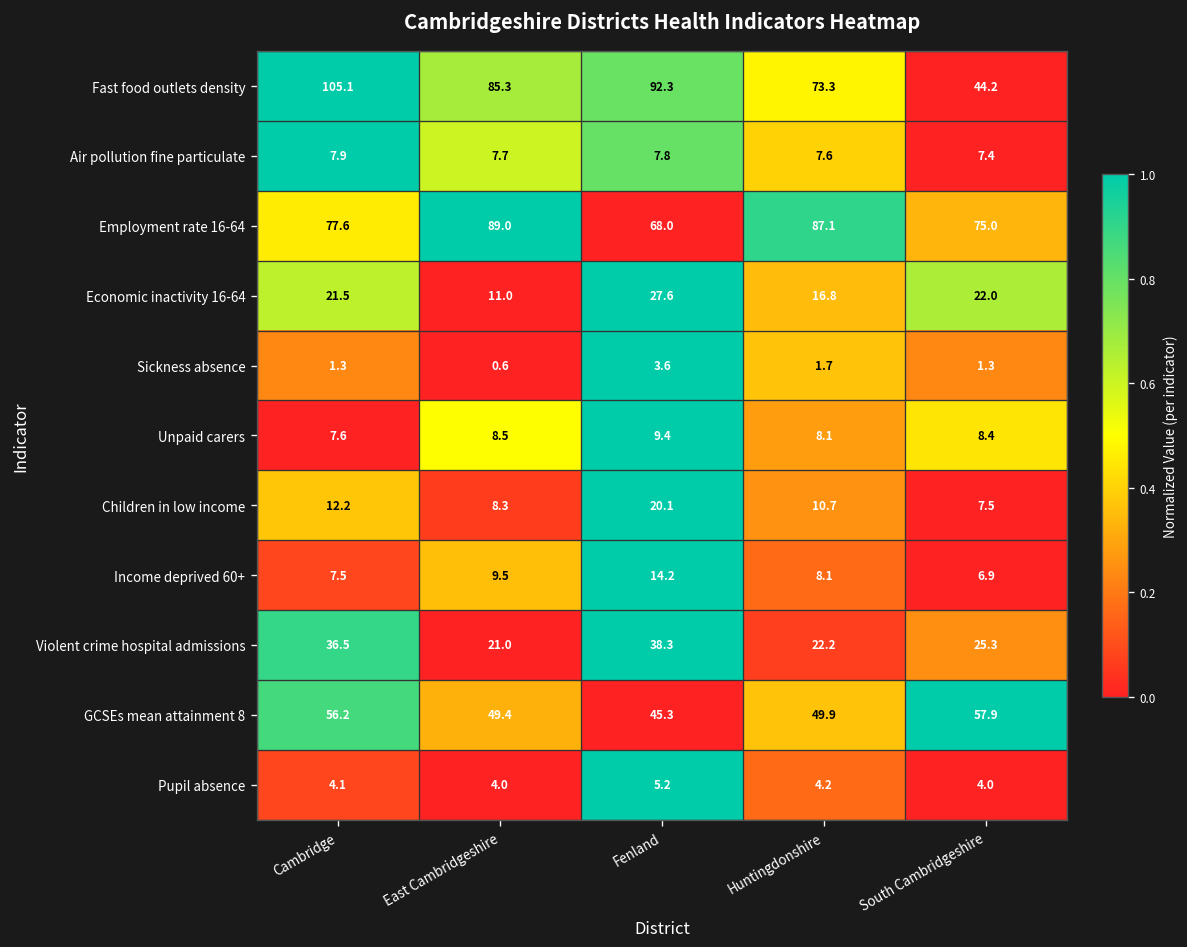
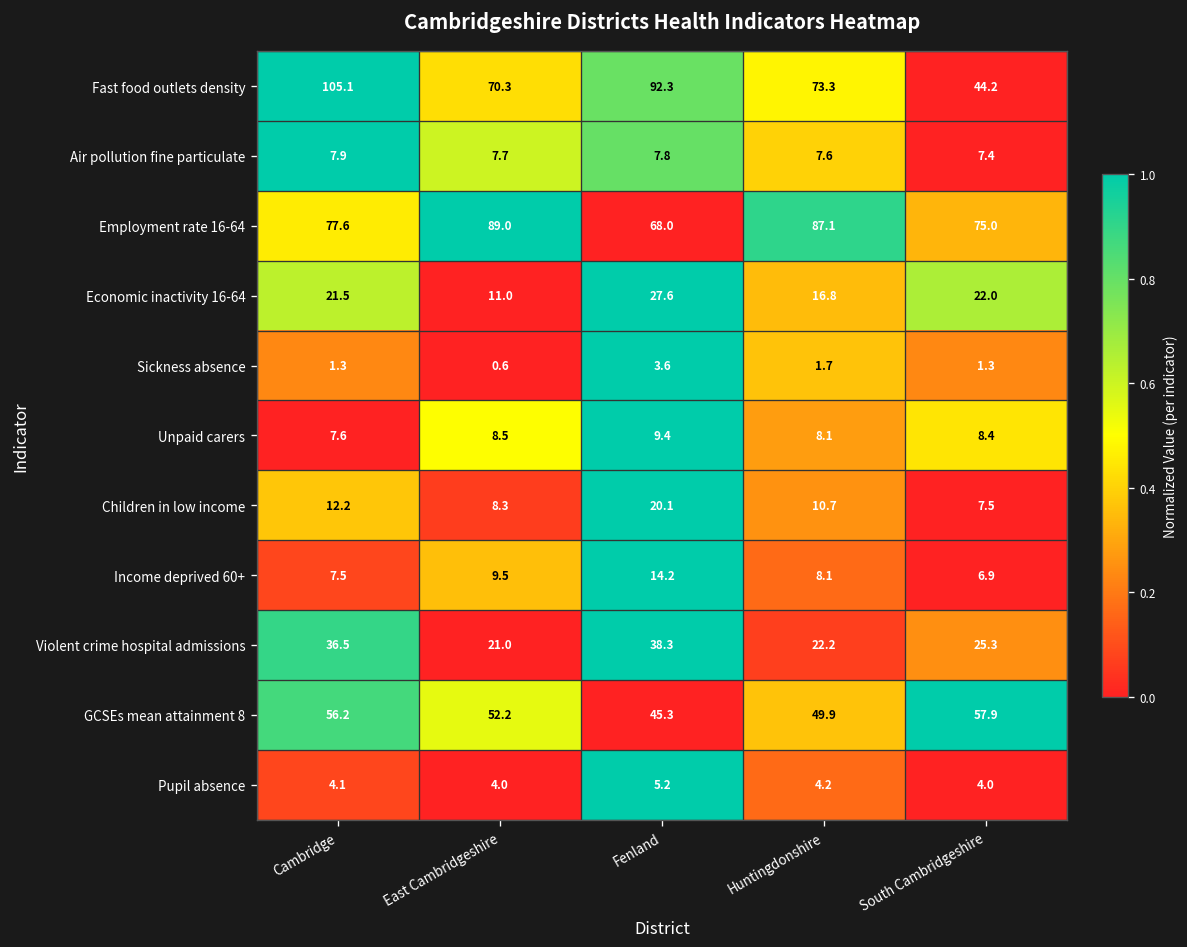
Fast food outlets density, East Cambridgeshire: 85.3 -> 70.3
GCSEs mean attainment 8, East Cambridgeshire: 49.4 -> 52.2
